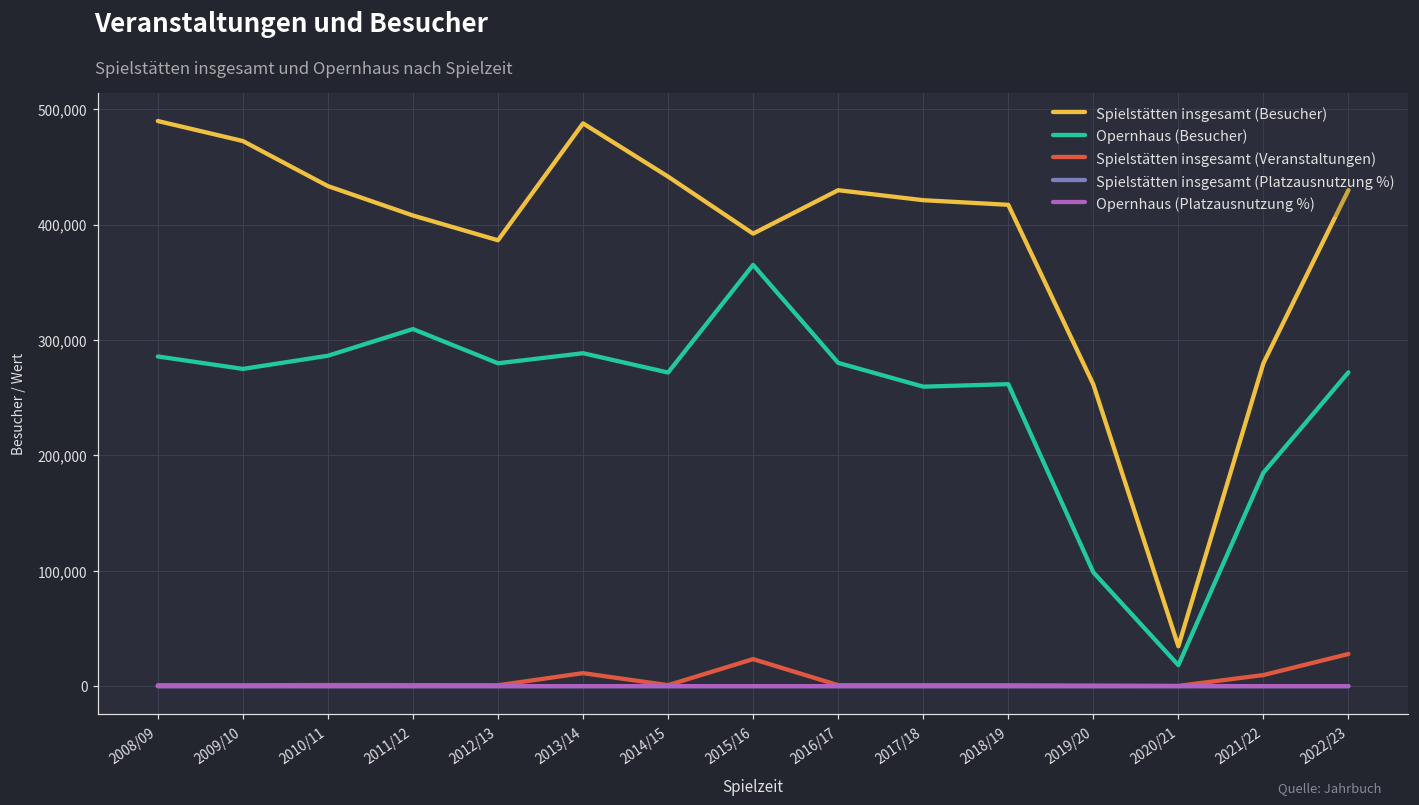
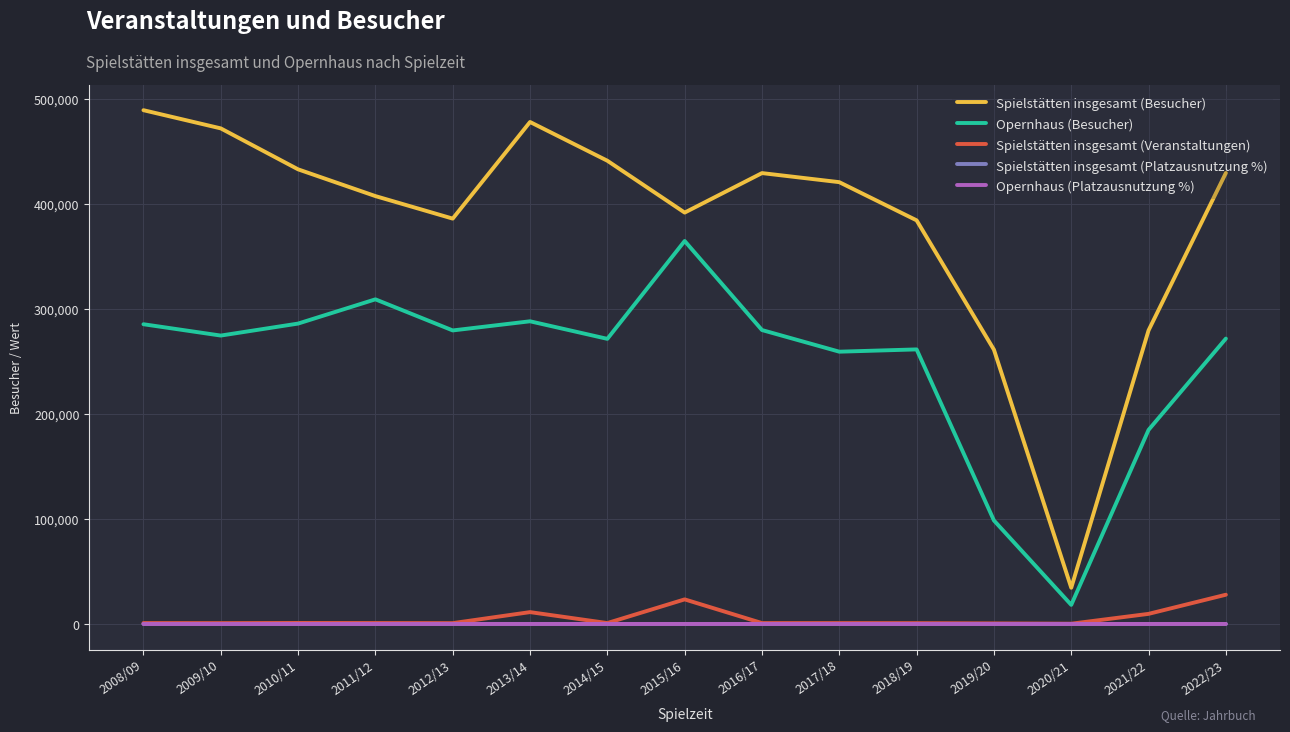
Spielstätten insgesamt (Besucher), 2013/14: 488,000 -> 478,000
Spielstätten insgesamt (Besucher), 2018/19: 417,000 -> 385,000
